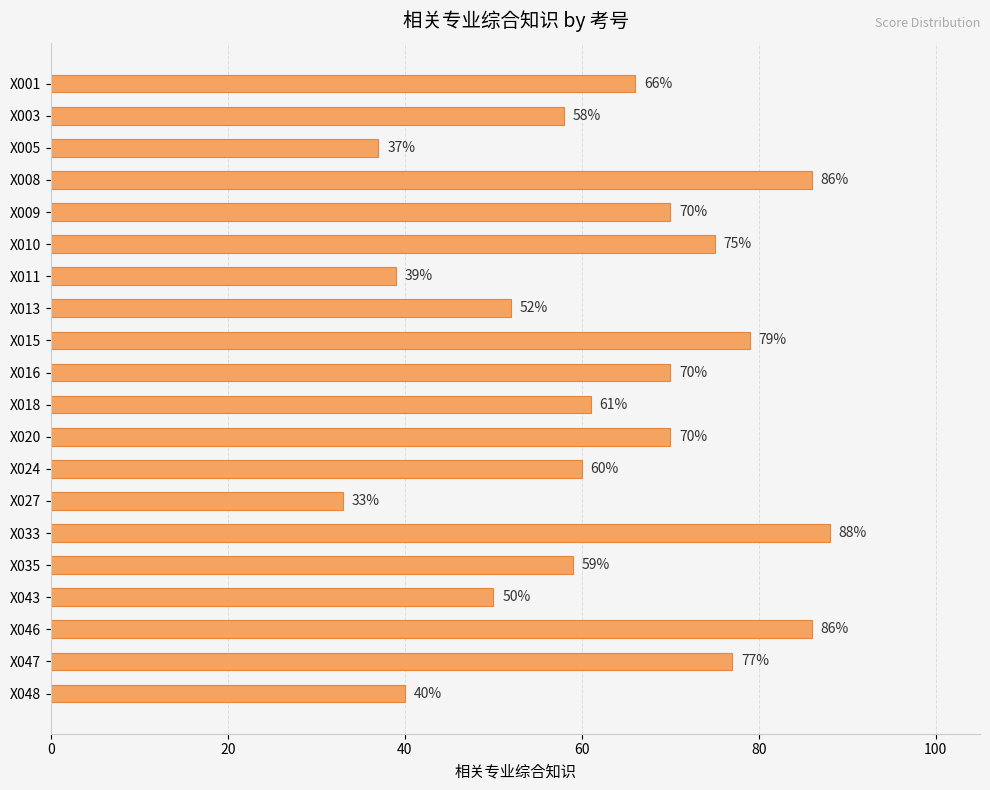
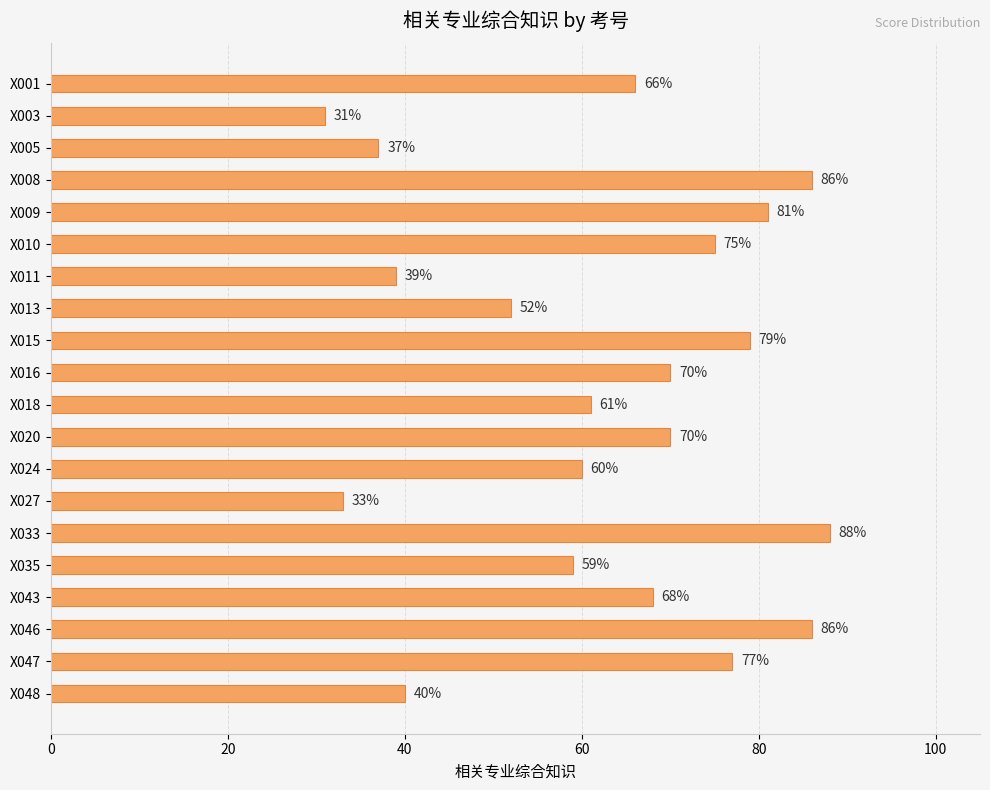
X003: 58% -> 31%
X009: 70% -> 81%
X043: 50% -> 68%
